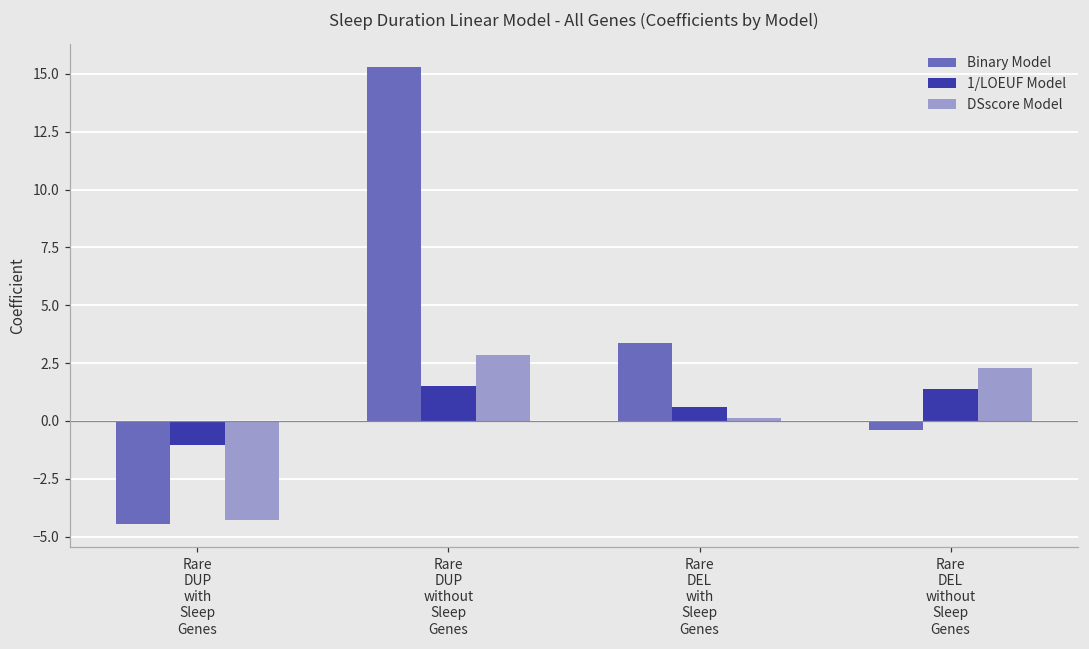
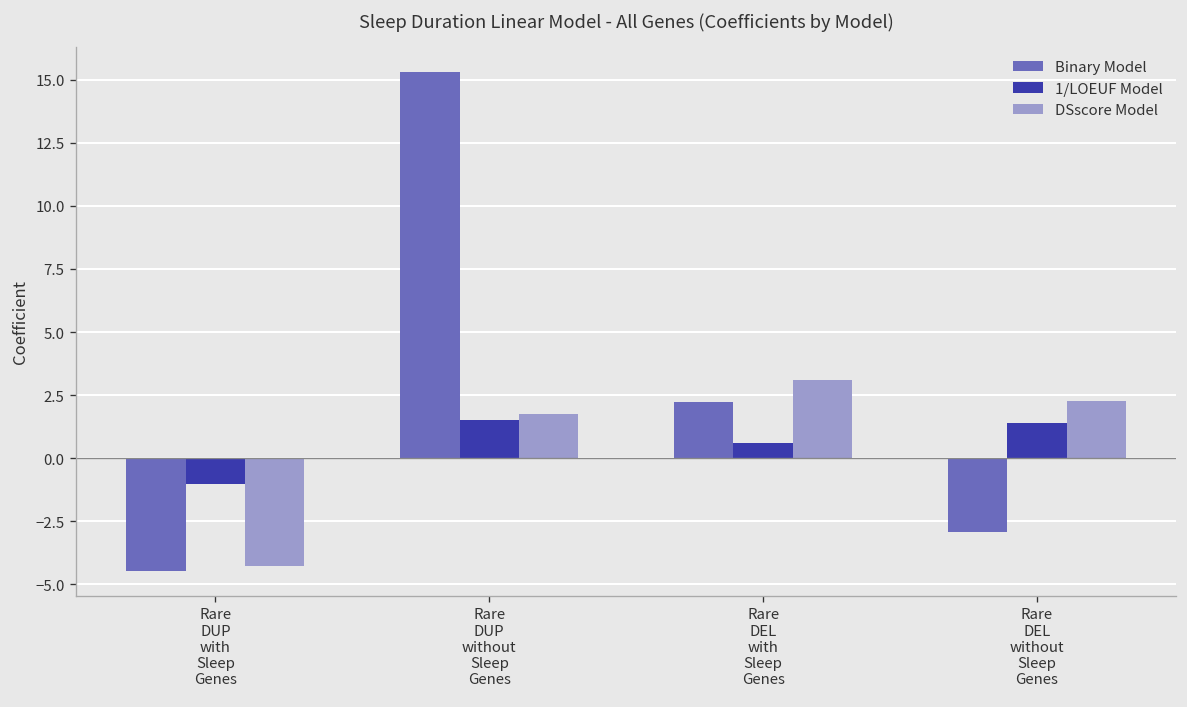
DSscore Model, Rare DUP without Sleep Genes: 2.9 -> 1.8
Binary Model, Rare DEL with Sleep Genes: 3.4 -> 2.2
DSscore Model, Rare DEL with Sleep Genes: 0.1 -> 3.1
Binary Model, Rare DEL without Sleep Genes: -0.4 -> -2.9
